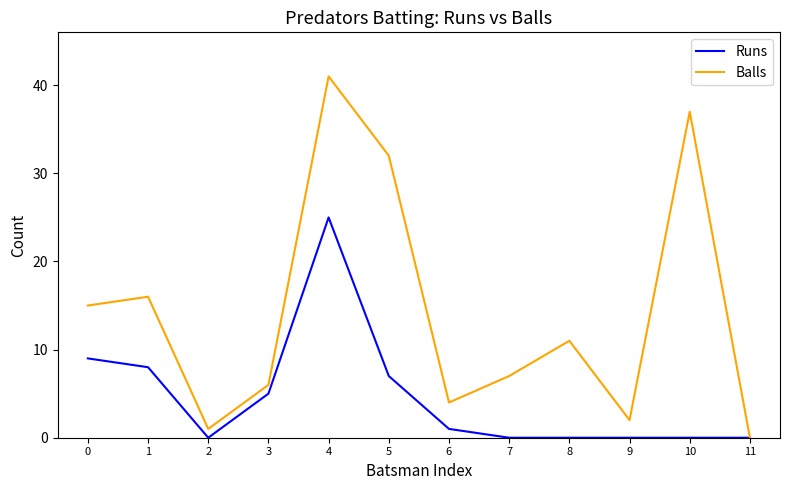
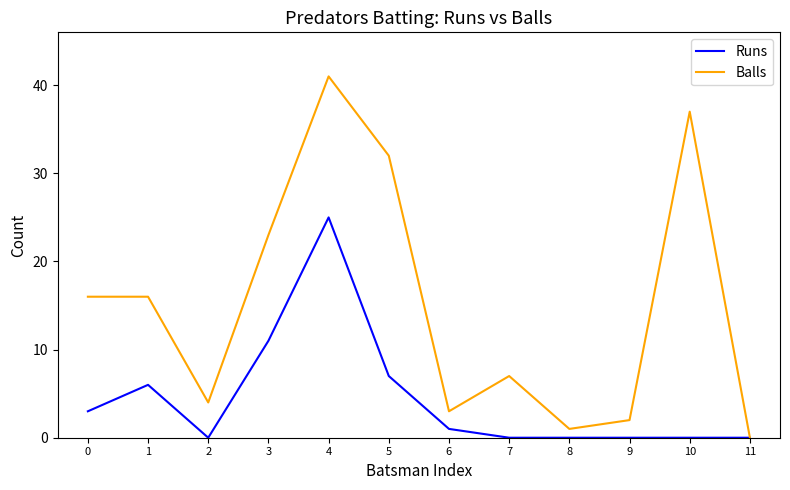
Runs, 0: 9 -> 3
Balls, 0: 15 -> 16
Runs, 1: 8 -> 6
Balls, 2: 1 -> 4
Runs, 3: 5 -> 11
Balls, 3: 6 -> 23
Balls, 6: 4 -> 3
Balls, 8: 11 -> 1
